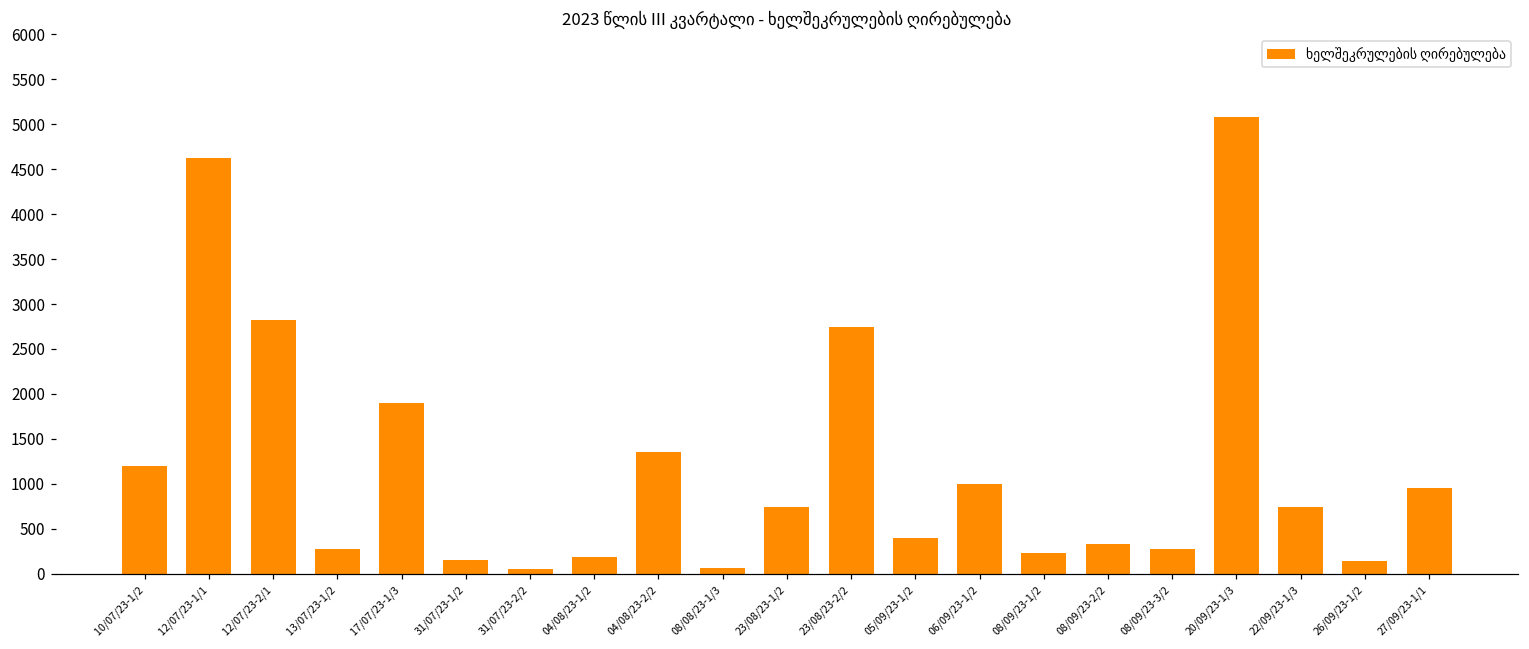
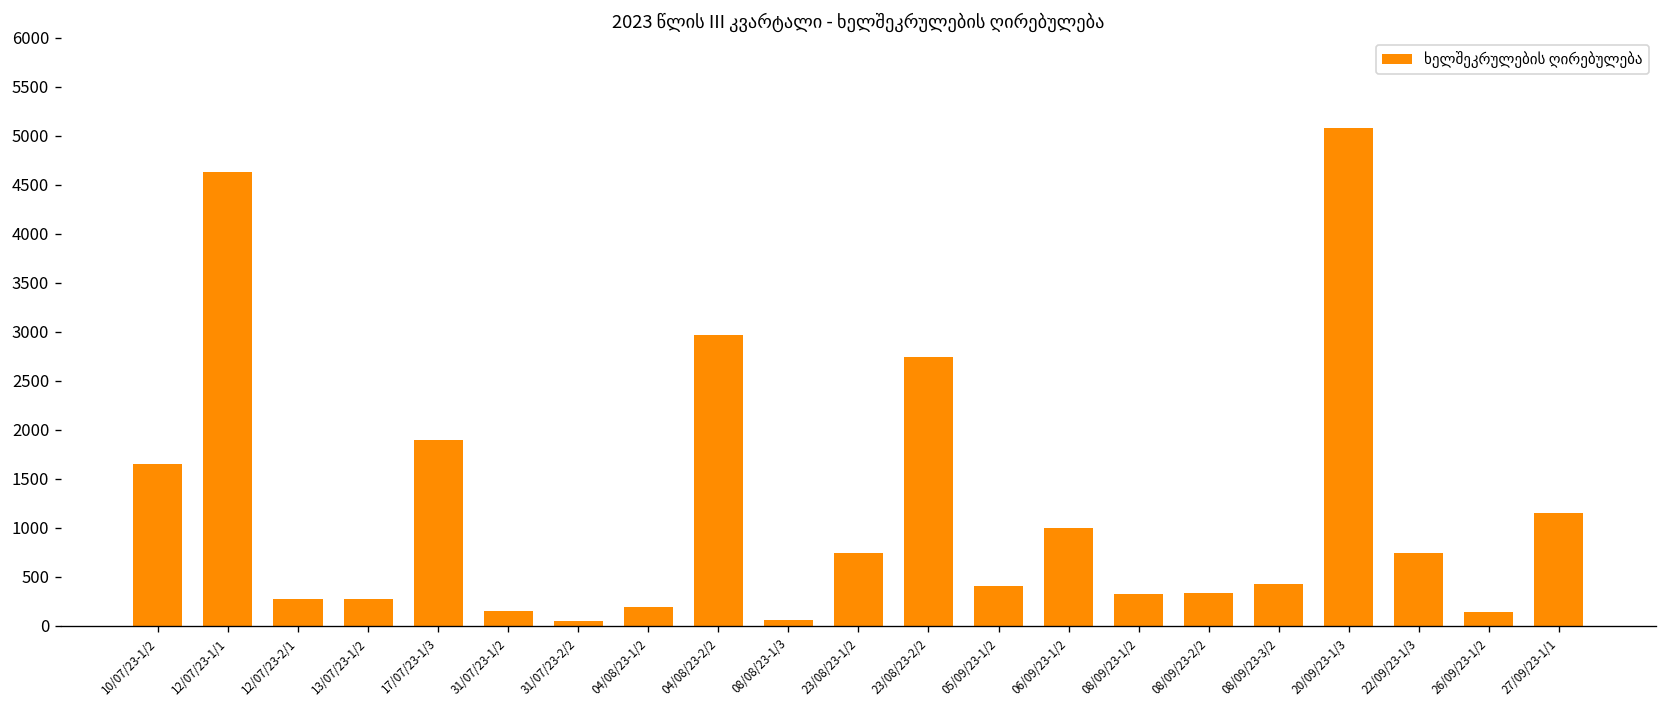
10/07/23-1/2: 1200 -> 1700
12/07/23-2/1: 2800 -> 300
04/08/23-2/2: 1400 -> 3000
08/09/23-1/2: 200 -> 300
08/09/23-3/2: 300 -> 400
27/09/23-1/1: 1000 -> 1200
